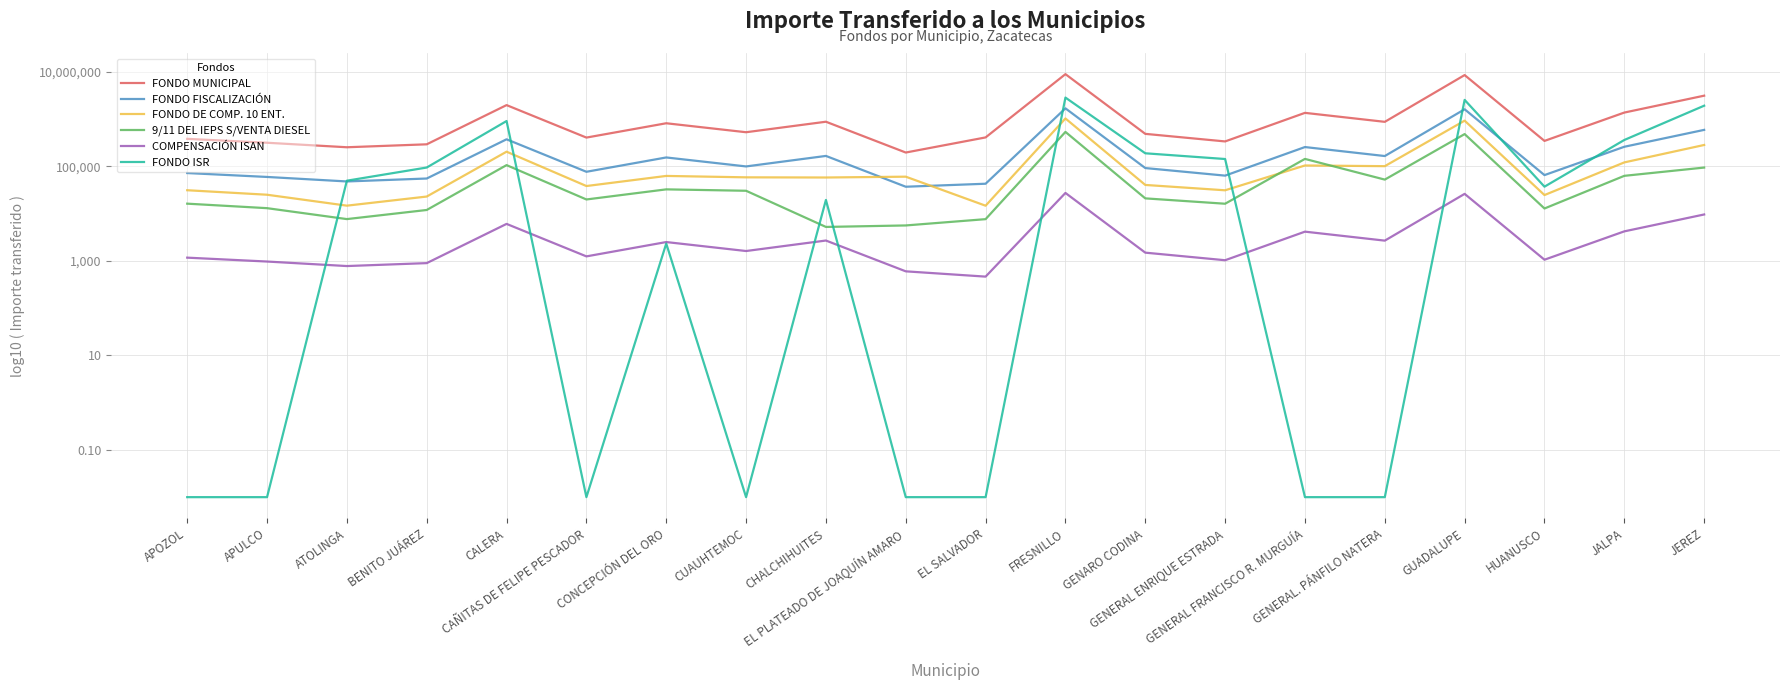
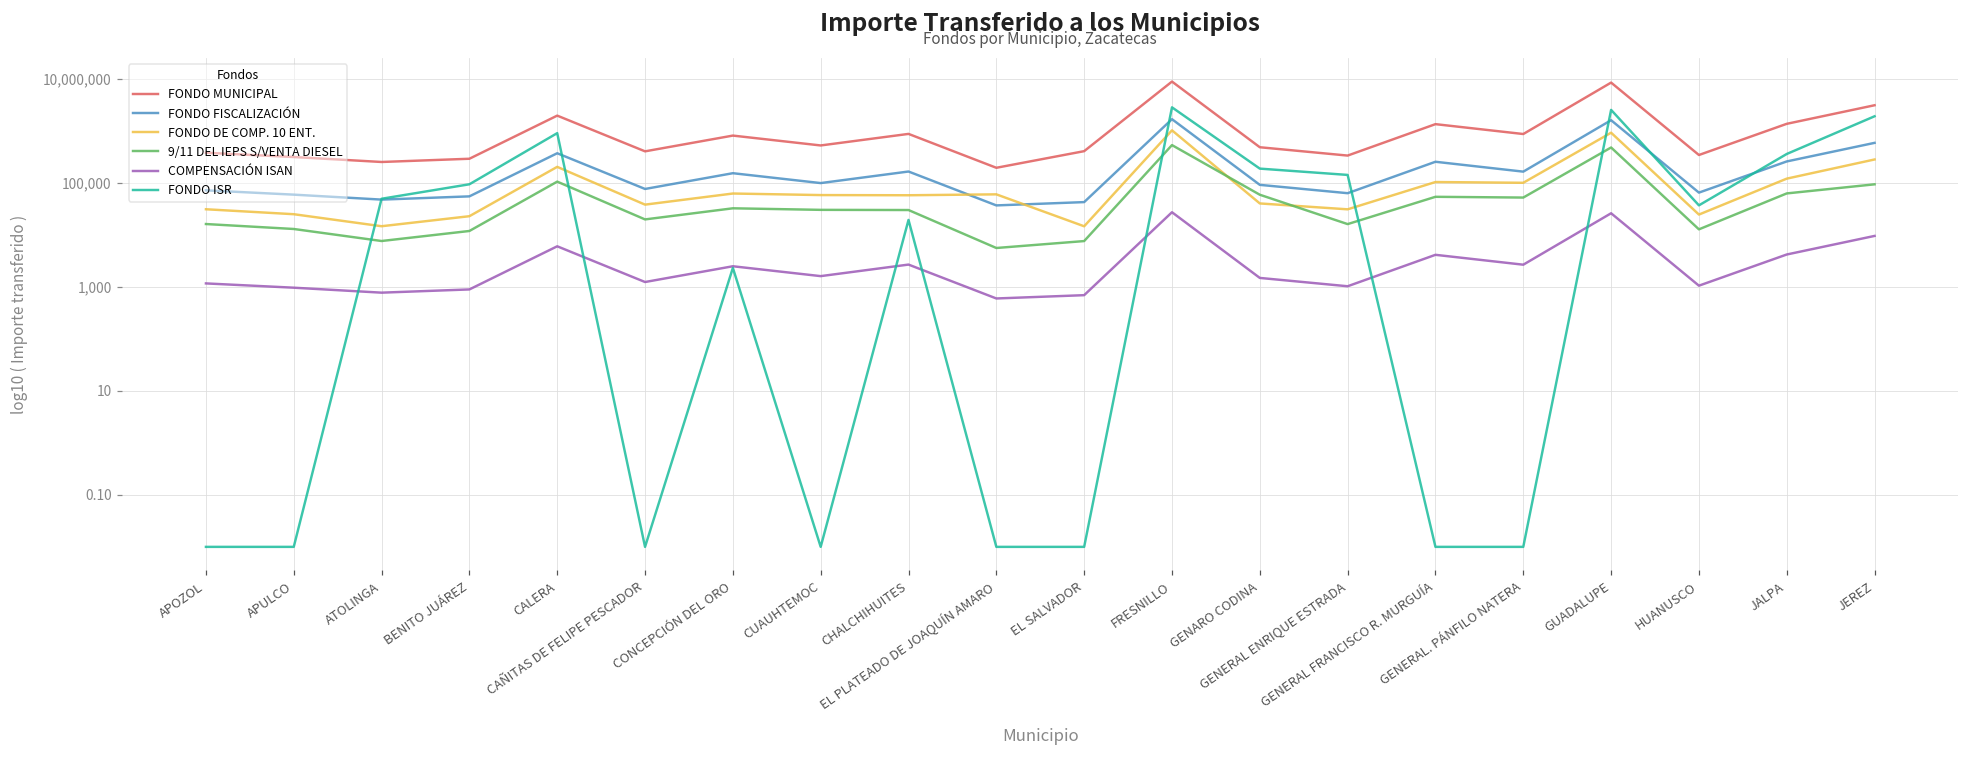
9/11 DEL IEPS S/VENTA DIESEL, CHALCHIHUITES: 5,000 -> 30,000
COMPENSACIÓN ISAN, EL SALVADOR: 500 -> 700
9/11 DEL IEPS S/VENTA DIESEL, GENARO CODINA: 20,000 -> 60,000
9/11 DEL IEPS S/VENTA DIESEL, GENERAL FRANCISCO R. MURGUÍA: 140,000 -> 50,000
